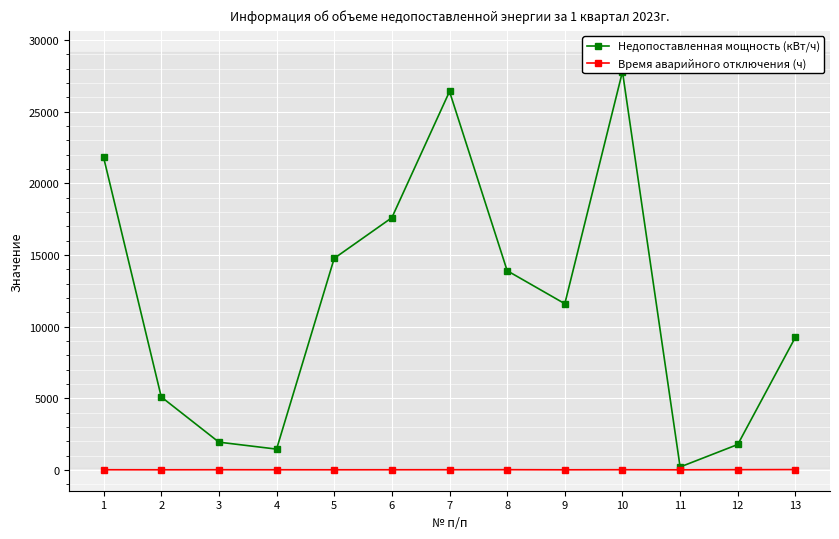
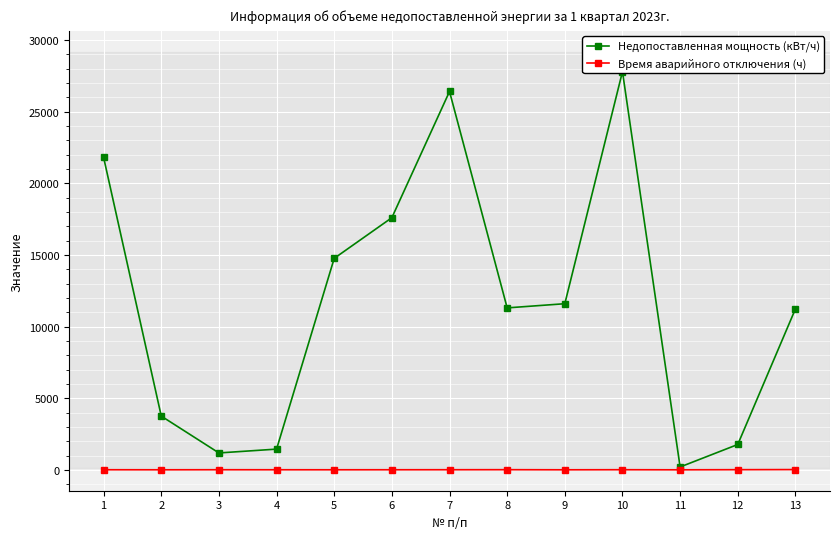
Недопоставленная мощность (кВт/ч), 2: 5100 -> 3800
Недопоставленная мощность (кВт/ч), 3: 1900 -> 1200
Недопоставленная мощность (кВт/ч), 8: 13900 -> 11300
Недопоставленная мощность (кВт/ч), 13: 9300 -> 11200
